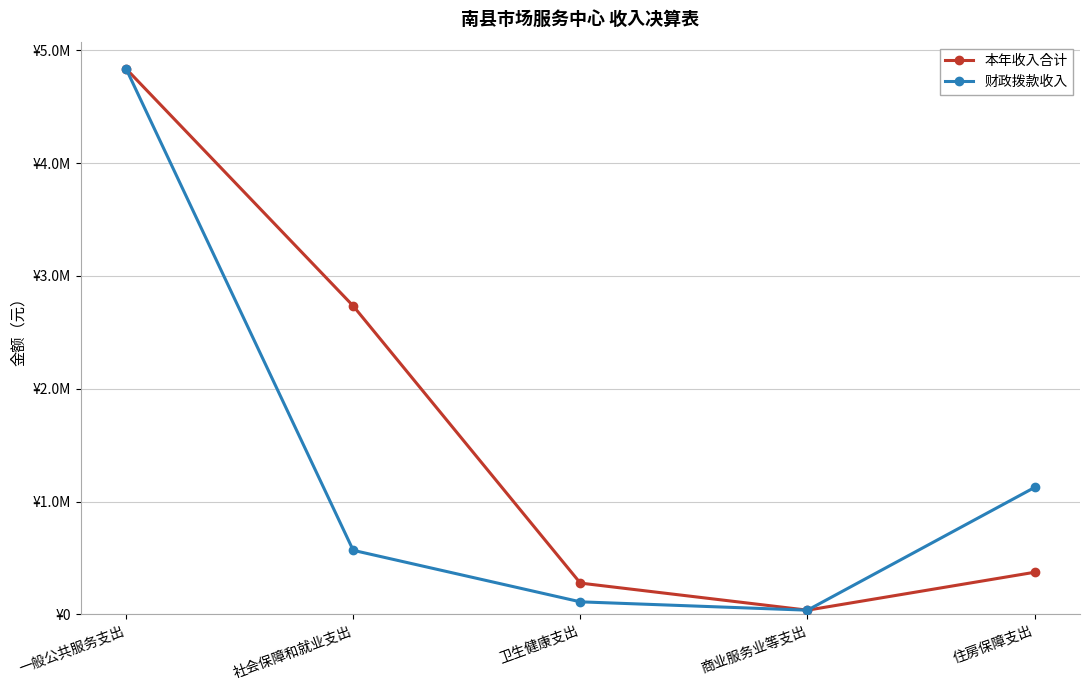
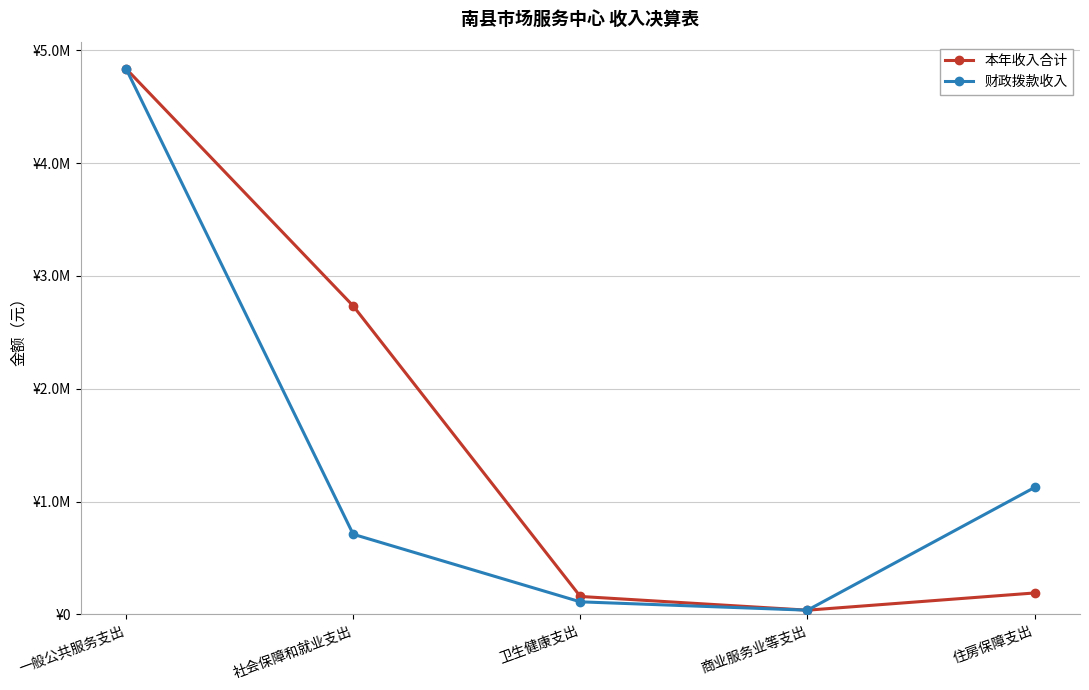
财政拨款收入, 社会保障和就业支出: ¥570000 -> ¥710000
本年收入合计, 卫生健康支出: ¥280000 -> ¥160000
本年收入合计, 住房保障支出: ¥370000 -> ¥190000
